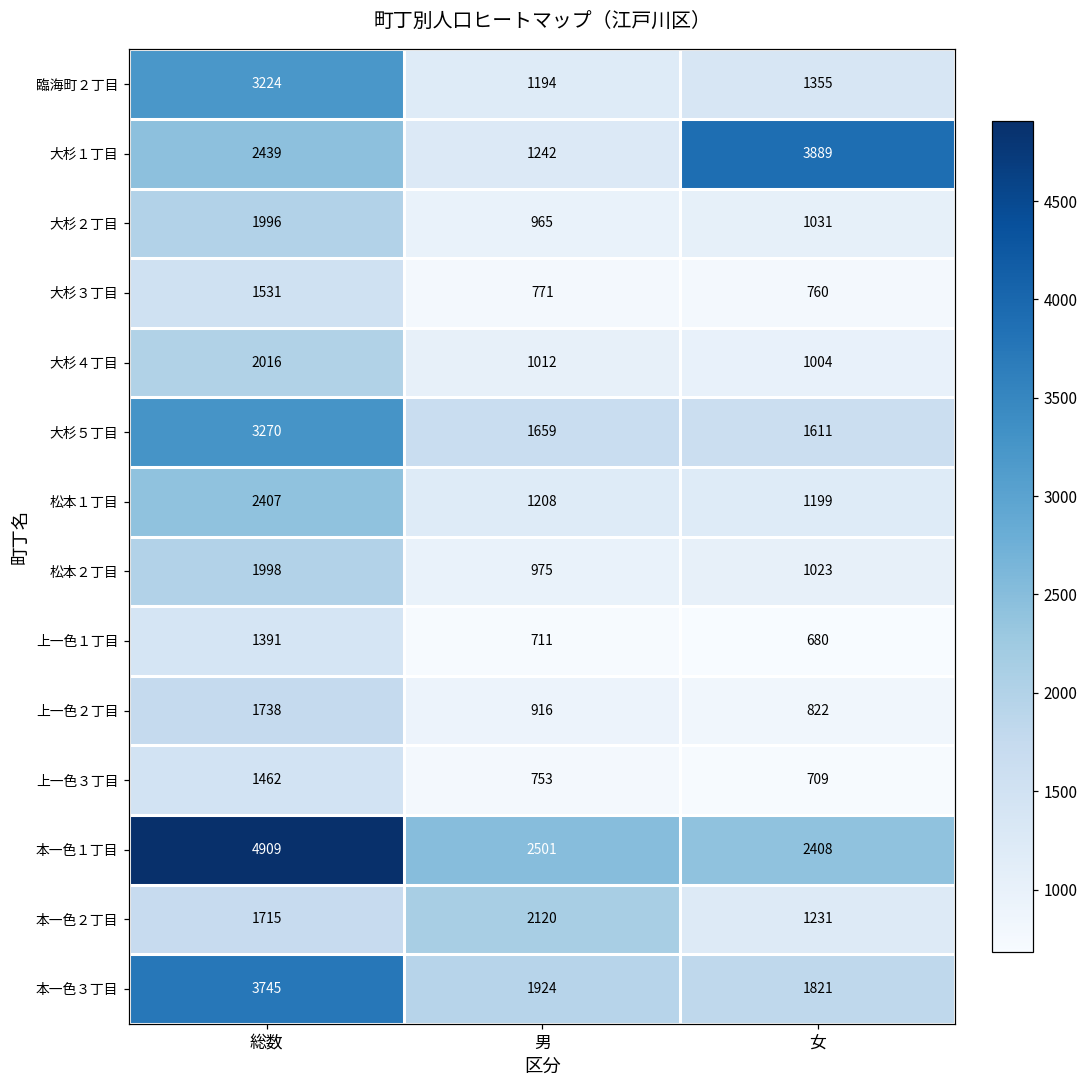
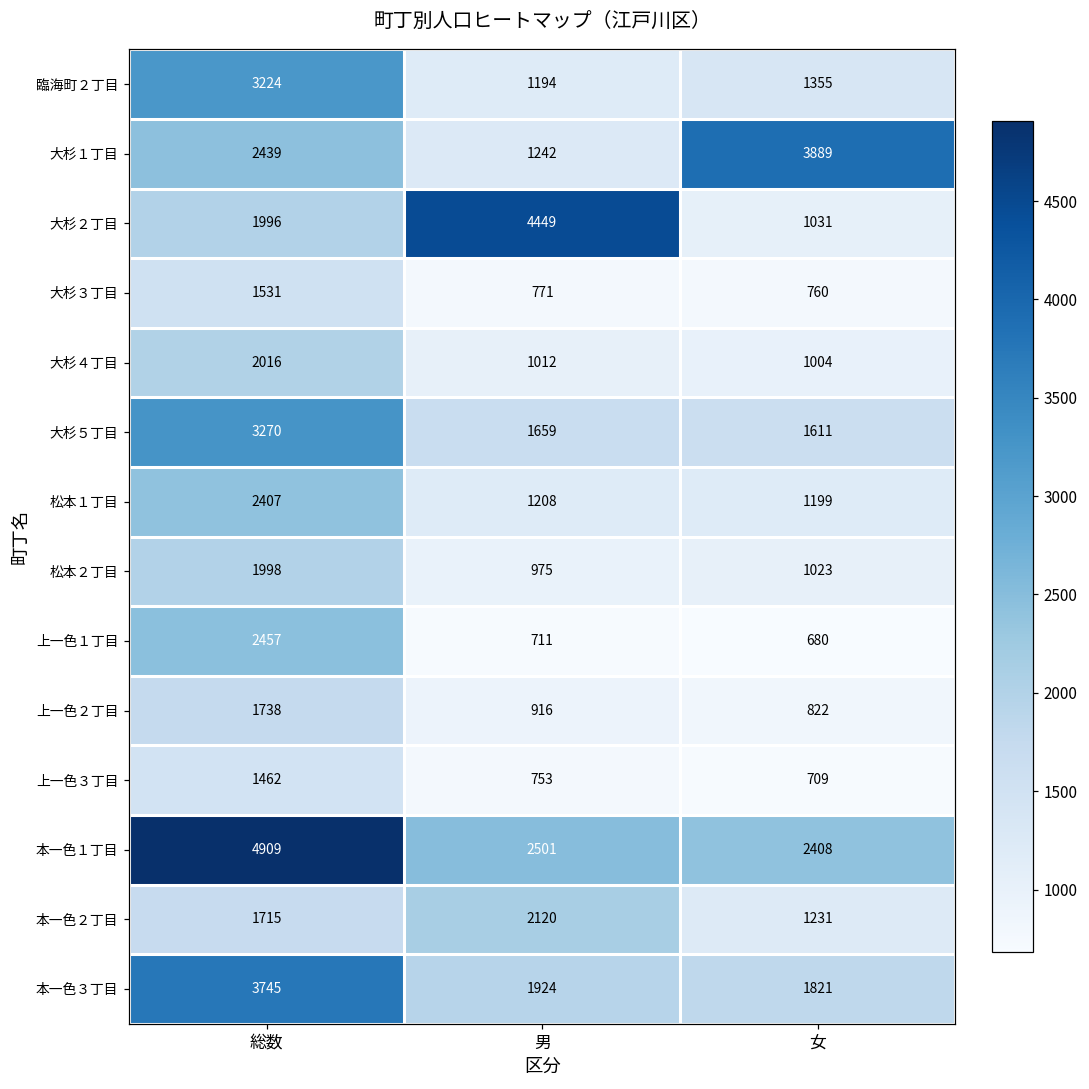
大杉２丁目, 男: 965 -> 4449
上一色１丁目, 総数: 1391 -> 2457
